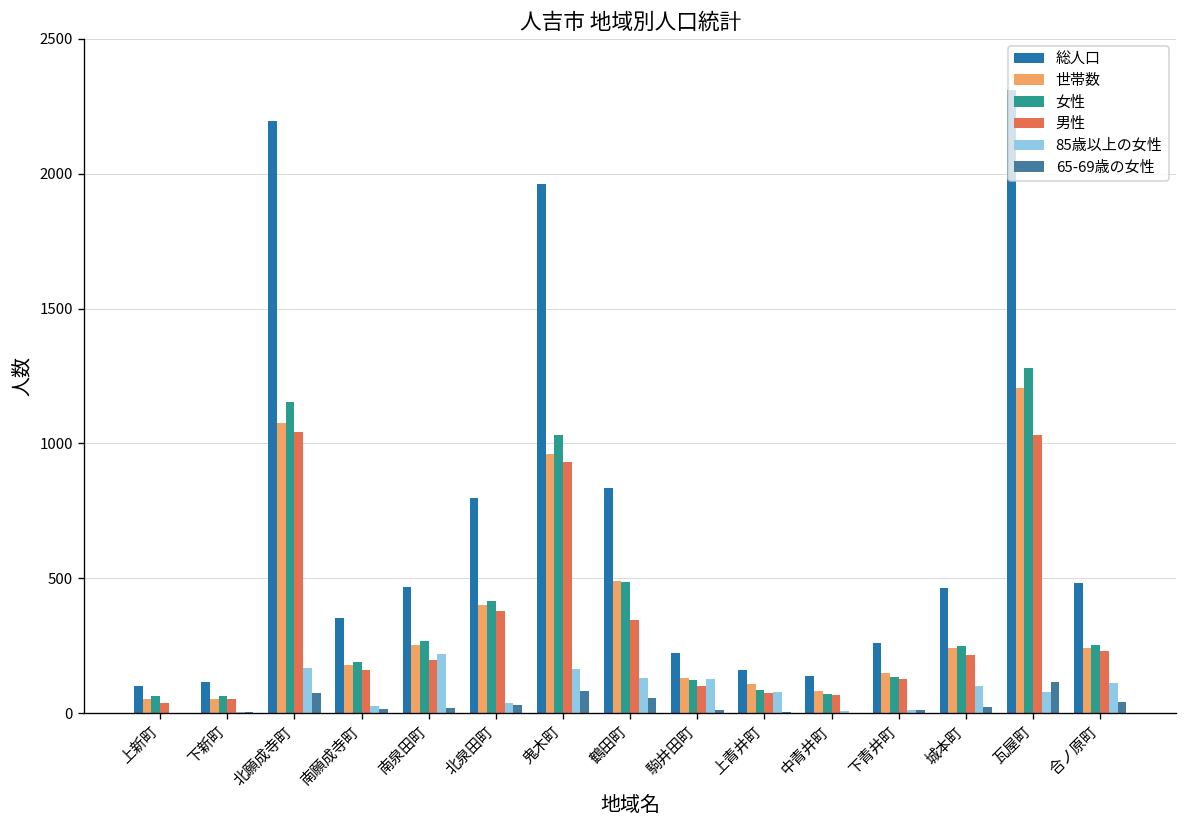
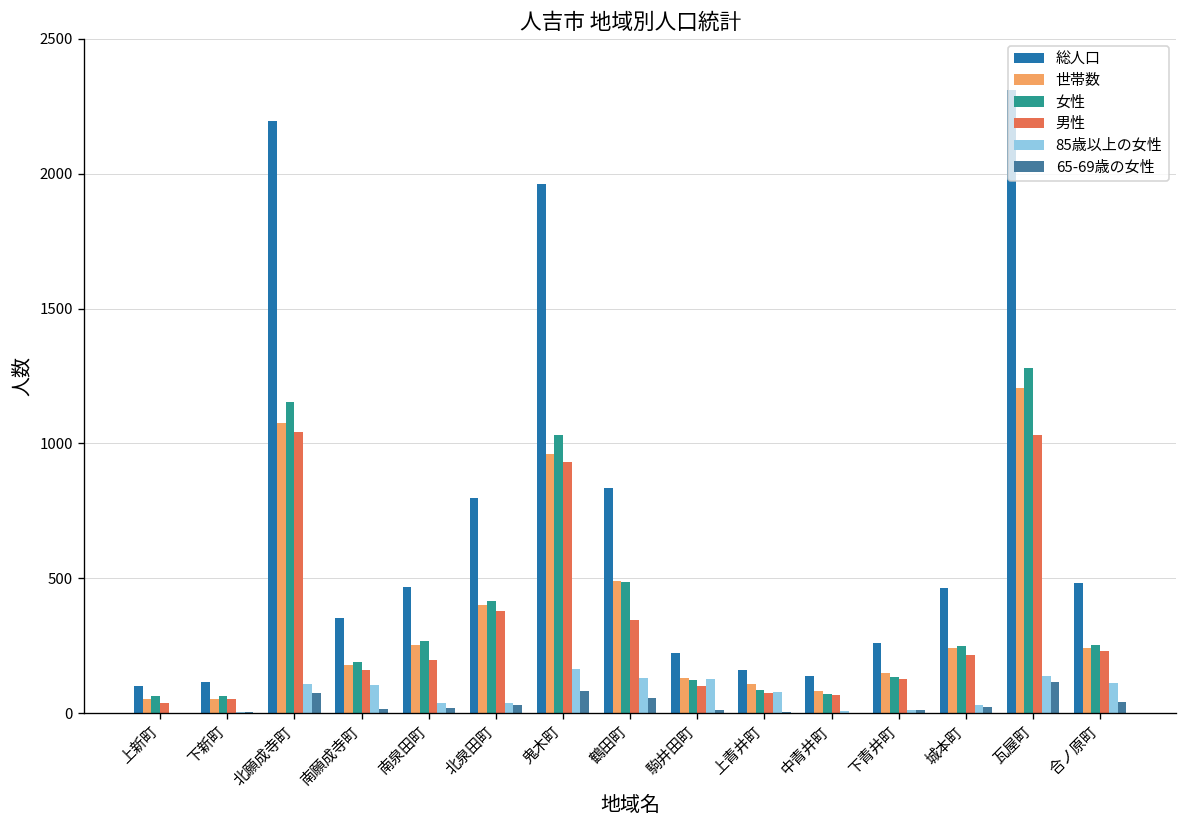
85歳以上の女性, 北願成寺町: 170 -> 110
85歳以上の女性, 南願成寺町: 30 -> 100
85歳以上の女性, 南泉田町: 220 -> 40
85歳以上の女性, 城本町: 100 -> 30
85歳以上の女性, 瓦屋町: 80 -> 140
